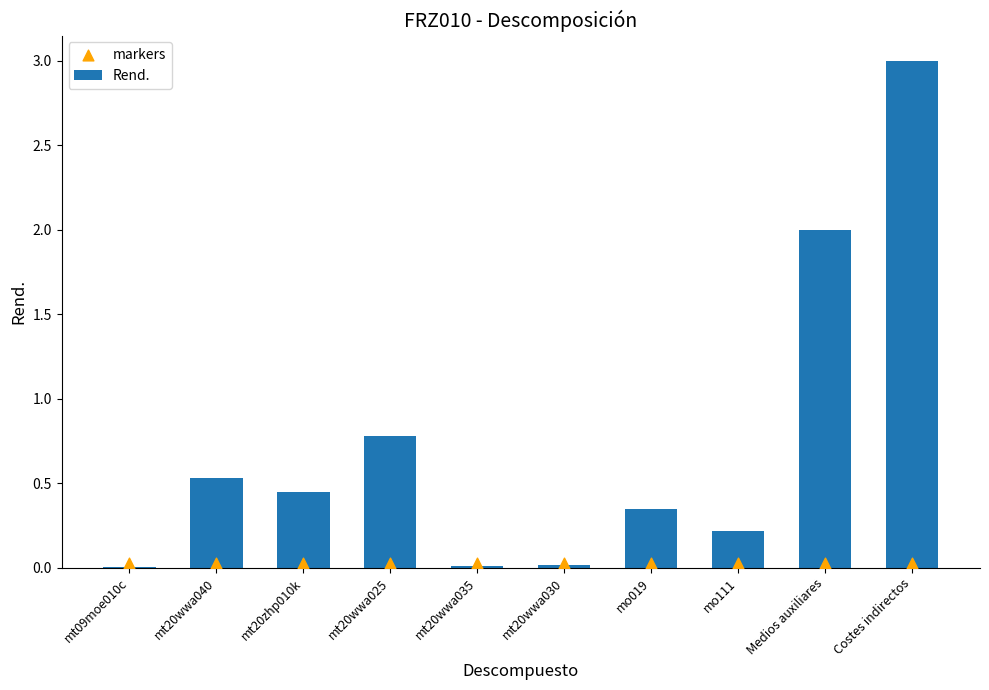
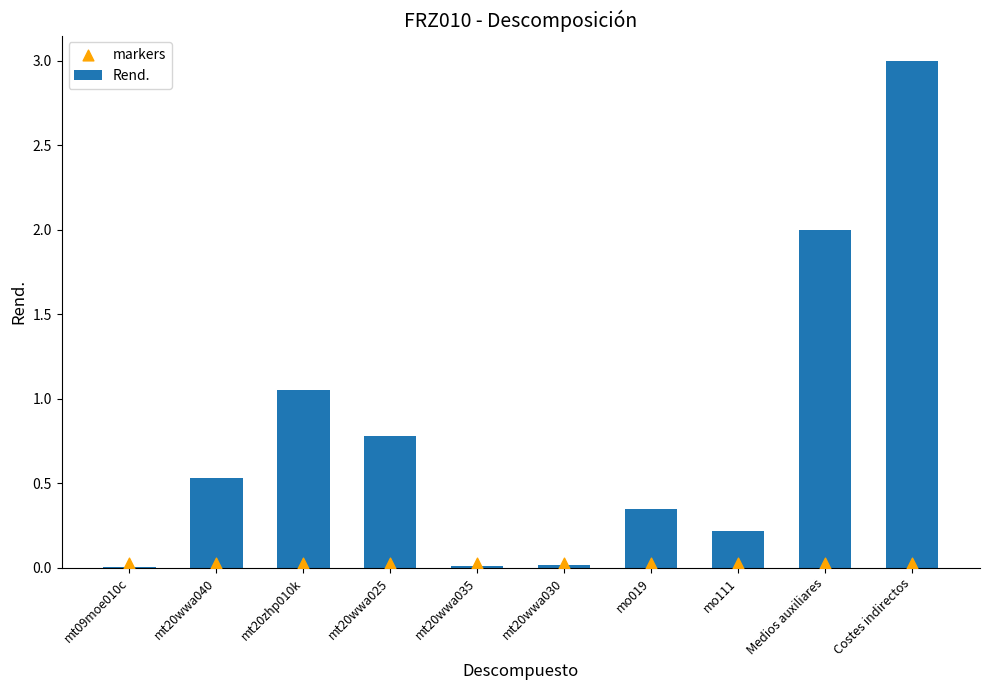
Rend., mt20zhp010k: 0.45 -> 1.05
